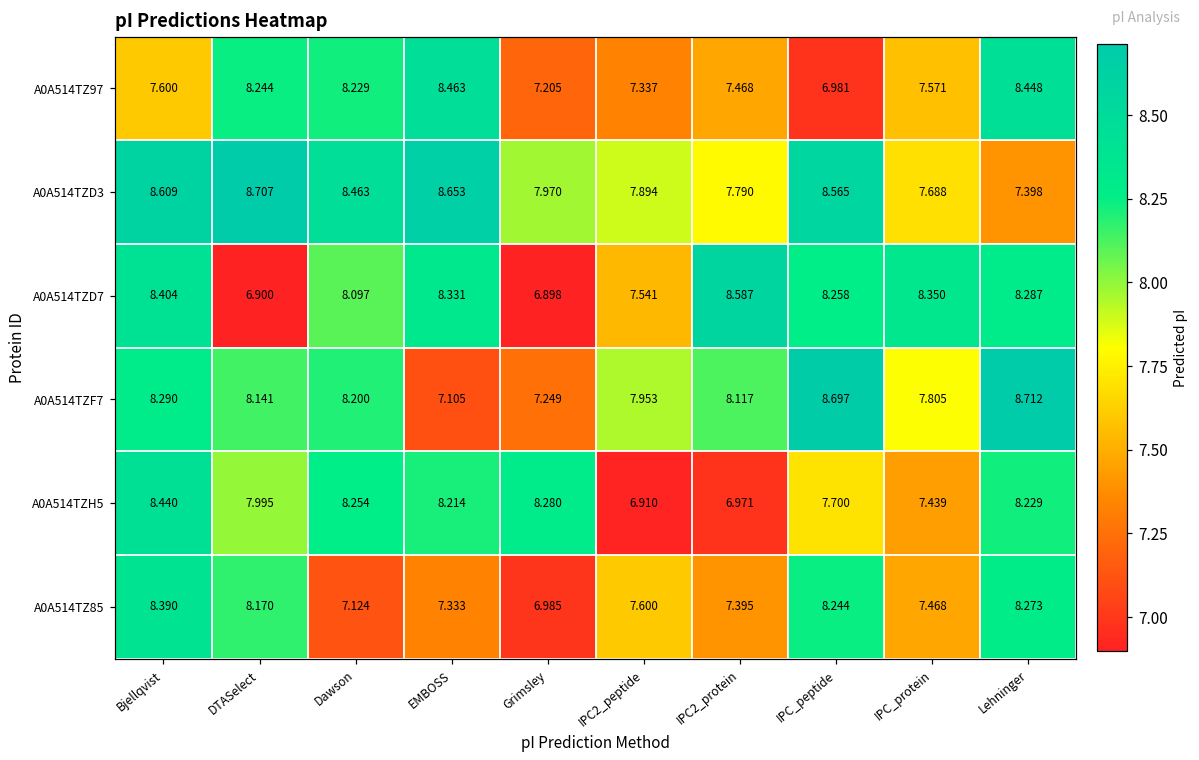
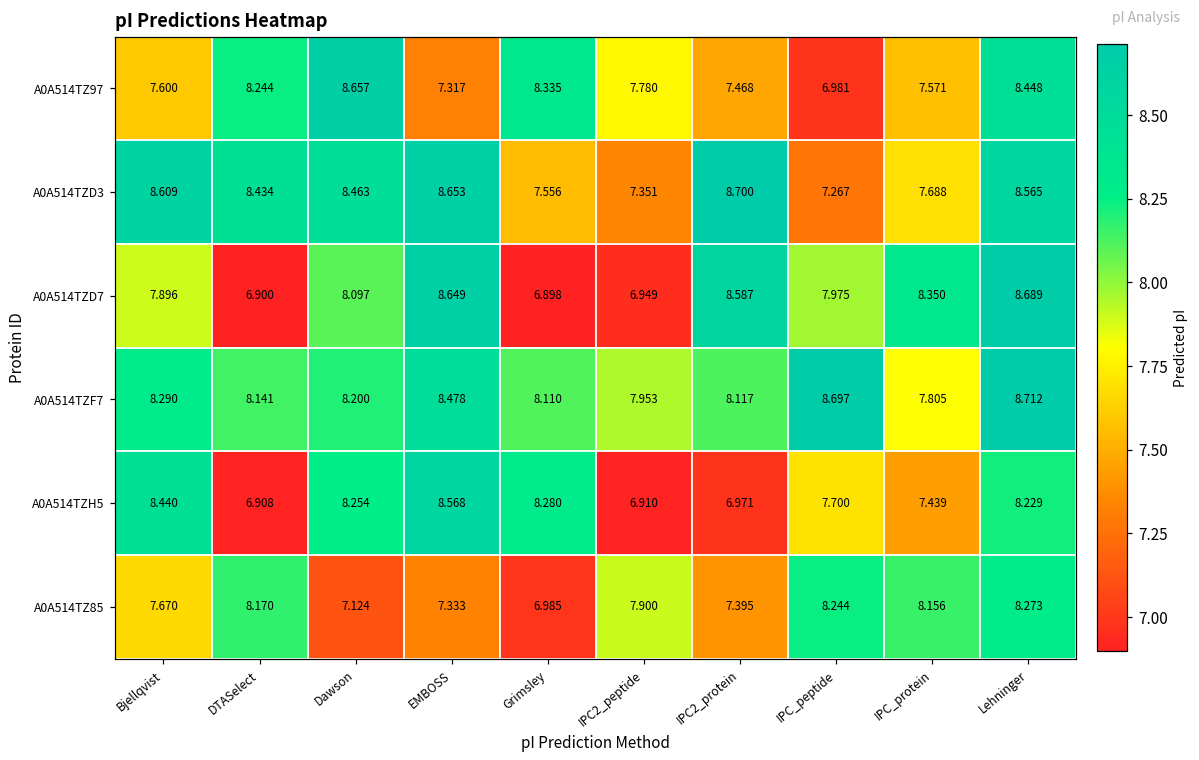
A0A514TZ97, Dawson: 8.229 -> 8.657
A0A514TZ97, EMBOSS: 8.463 -> 7.317
A0A514TZ97, Grimsley: 7.205 -> 8.335
A0A514TZ97, IPC2_peptide: 7.337 -> 7.780
A0A514TZD3, DTASelect: 8.707 -> 8.434
A0A514TZD3, Grimsley: 7.970 -> 7.556
A0A514TZD3, IPC2_peptide: 7.894 -> 7.351
A0A514TZD3, IPC2_protein: 7.790 -> 8.700
A0A514TZD3, IPC_peptide: 8.565 -> 7.267
A0A514TZD3, Lehninger: 7.398 -> 8.565
A0A514TZD7, Bjellqvist: 8.404 -> 7.896
A0A514TZD7, EMBOSS: 8.331 -> 8.649
A0A514TZD7, IPC2_peptide: 7.541 -> 6.949
A0A514TZD7, IPC_peptide: 8.258 -> 7.975
A0A514TZD7, Lehninger: 8.287 -> 8.689
A0A514TZF7, EMBOSS: 7.105 -> 8.478
A0A514TZF7, Grimsley: 7.249 -> 8.110
A0A514TZH5, DTASelect: 7.995 -> 6.908
A0A514TZH5, EMBOSS: 8.214 -> 8.568
A0A514TZ85, Bjellqvist: 8.390 -> 7.670
A0A514TZ85, IPC2_peptide: 7.600 -> 7.900
A0A514TZ85, IPC_protein: 7.468 -> 8.156
